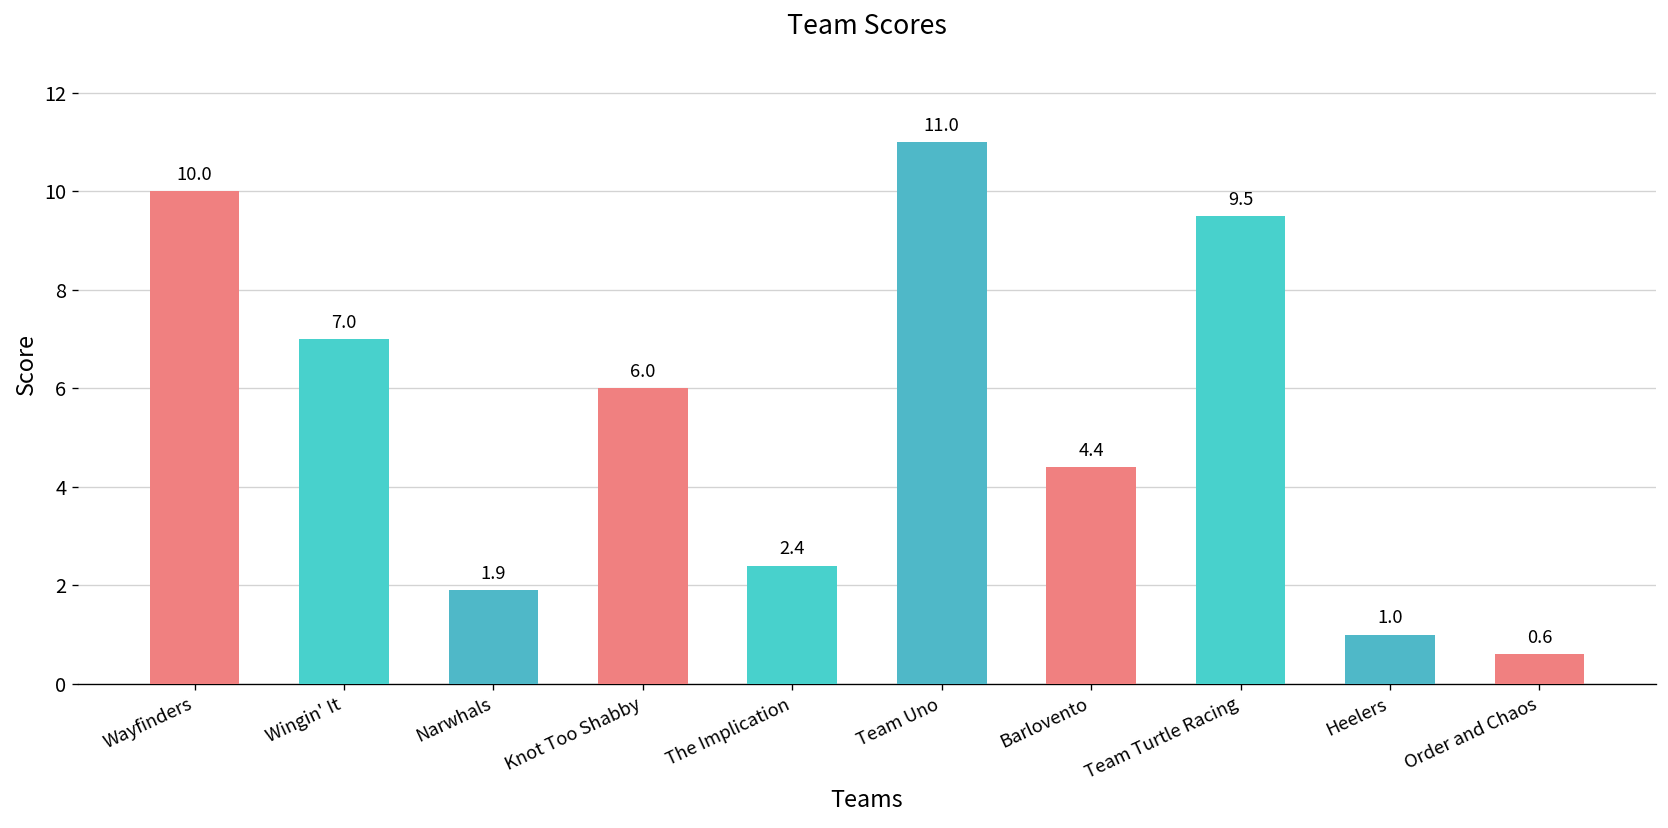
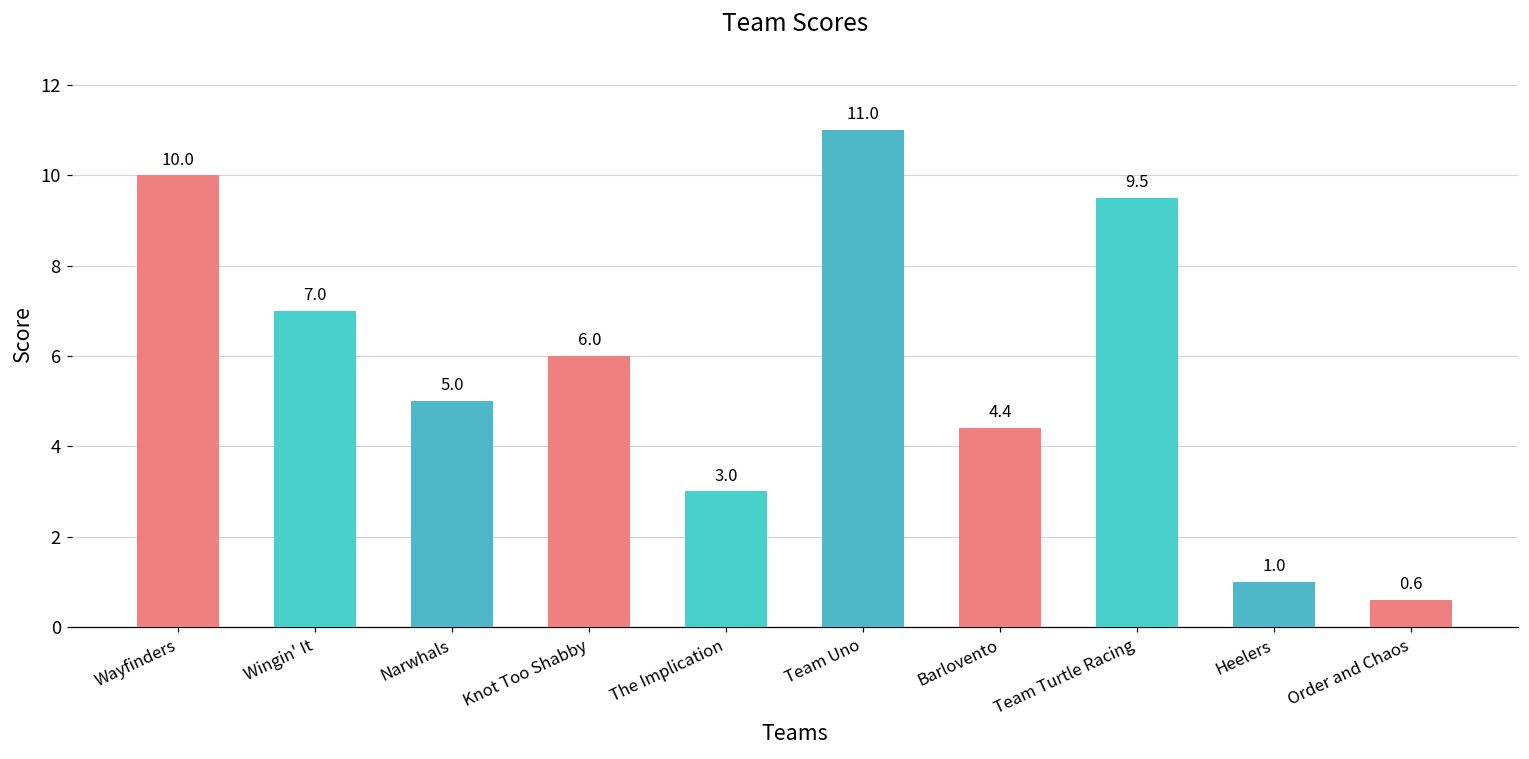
Narwhals: 1.9 -> 5.0
The Implication: 2.4 -> 3.0
